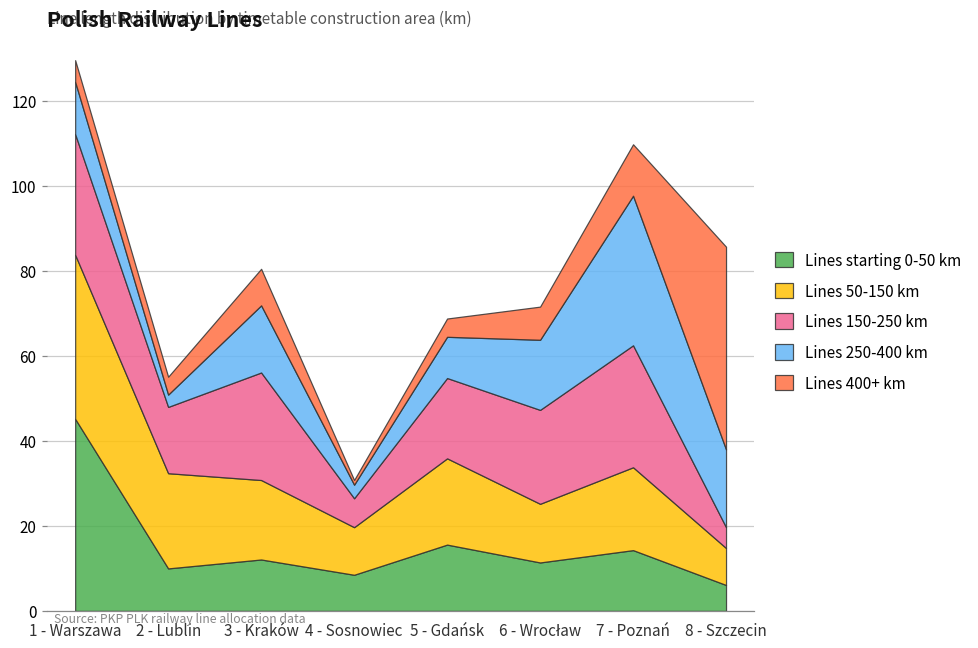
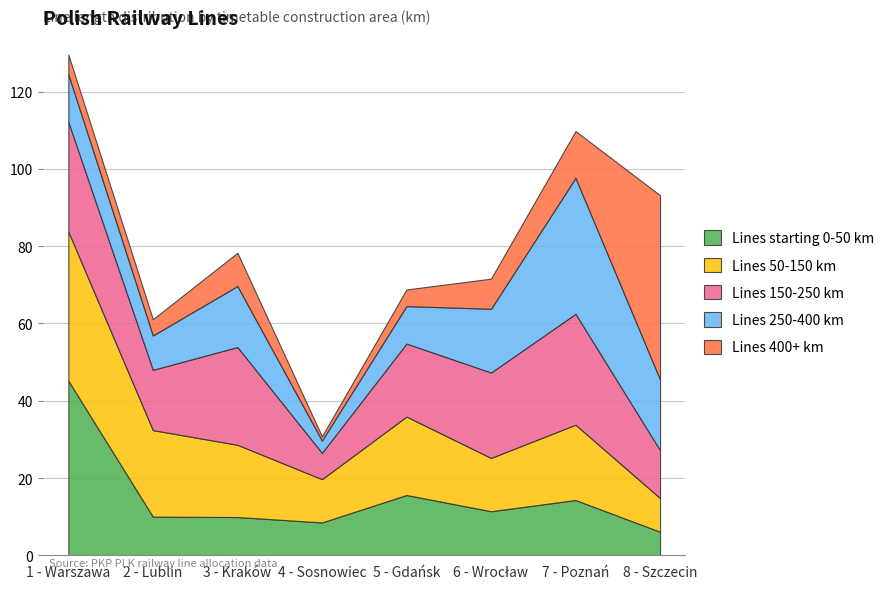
Lines 250-400 km, 2 - Lublin: 3 -> 9
Lines starting 0-50 km, 3 - Kraków: 12 -> 10
Lines 150-250 km, 8 - Szczecin: 5 -> 12
